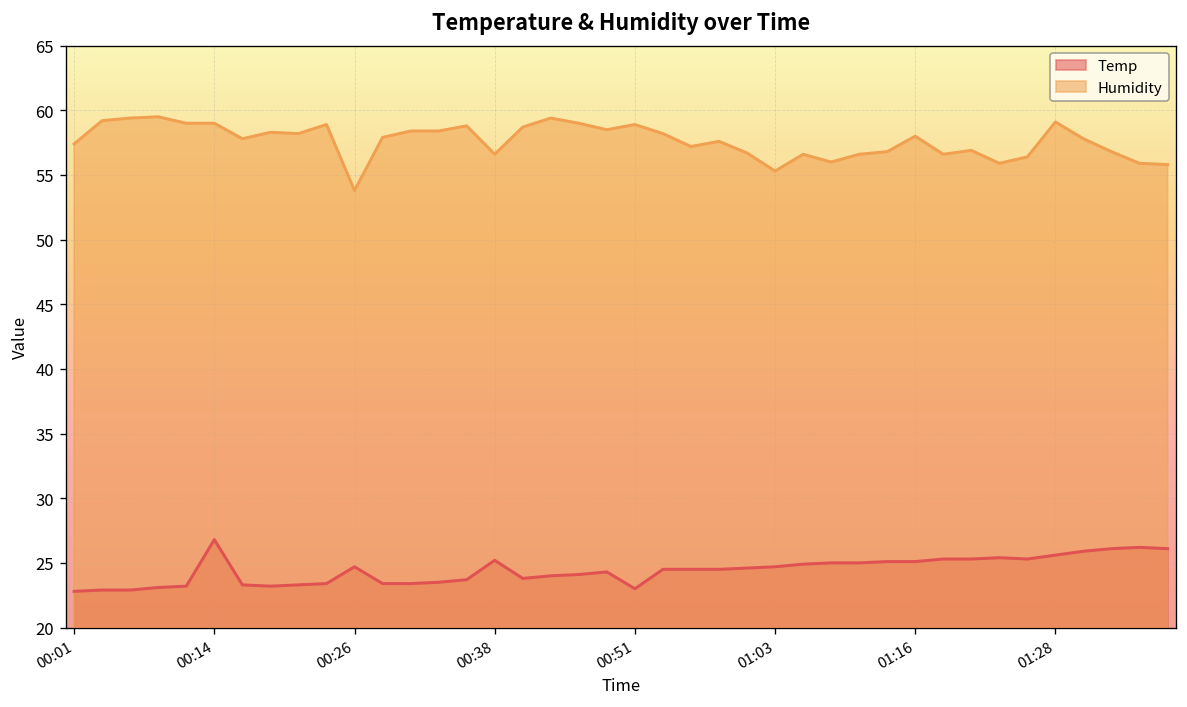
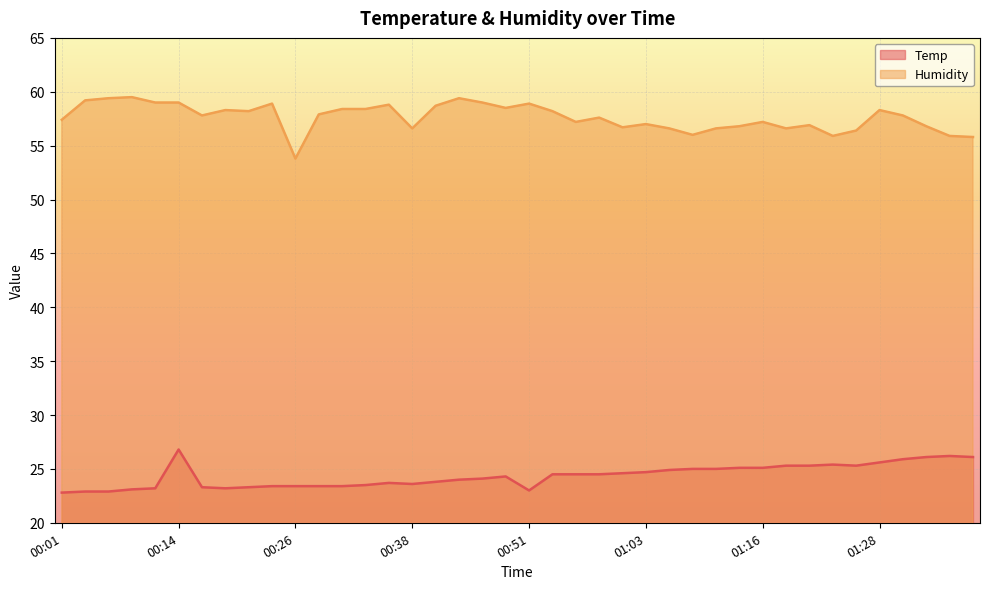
Temp, 00:26: 24.7 -> 23.4
Temp, 00:38: 25.2 -> 23.6
Humidity, 01:03: 55.3 -> 57.0
Humidity, 01:16: 58.0 -> 57.2
Humidity, 01:28: 59.1 -> 58.3
